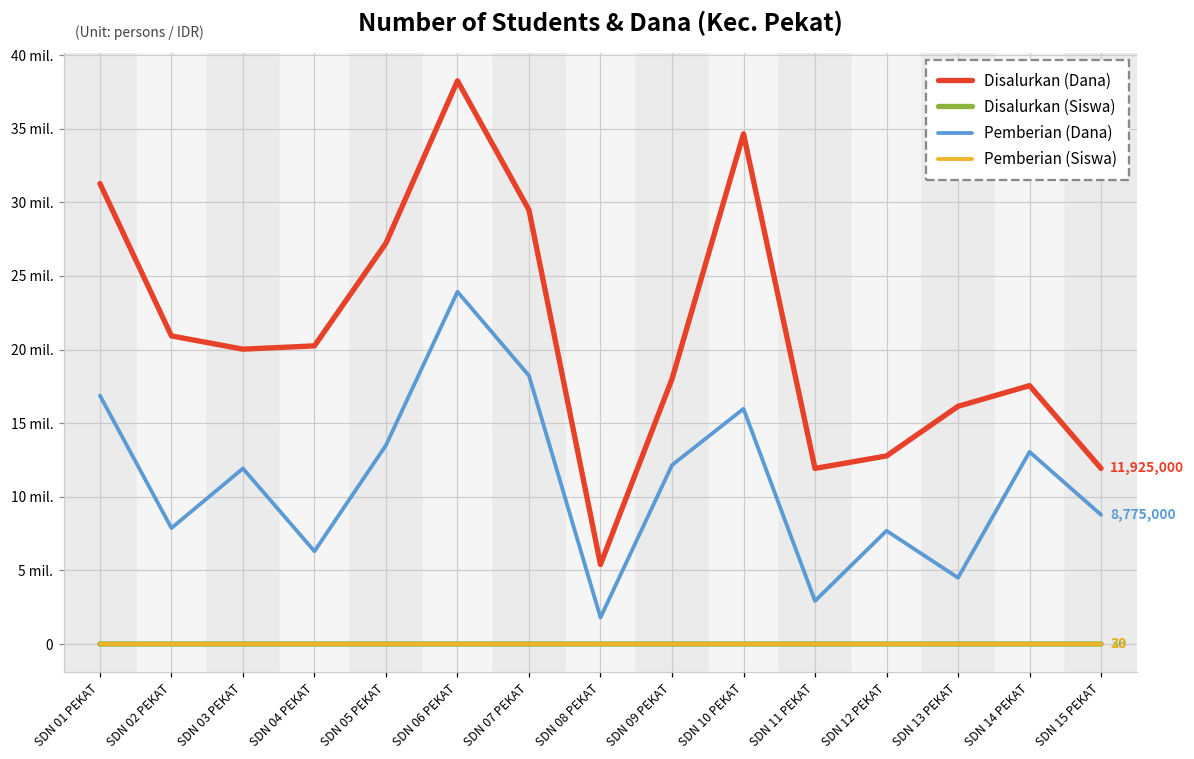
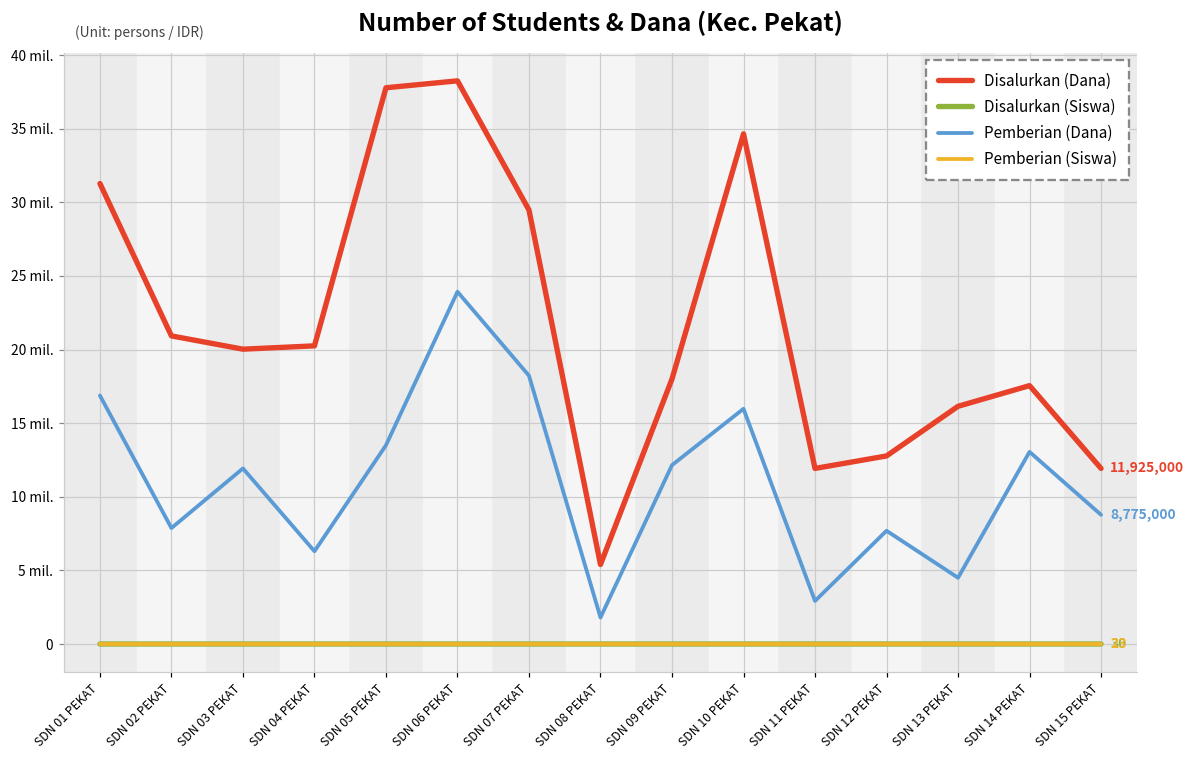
Disalurkan (Dana), SDN 05 PEKAT: 27.2 mil. -> 37.8 mil.
